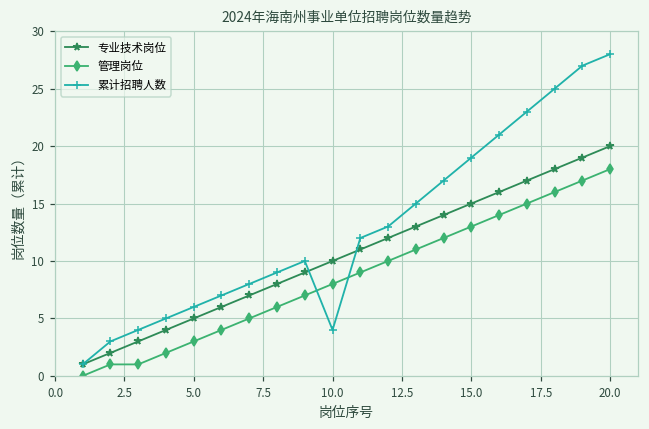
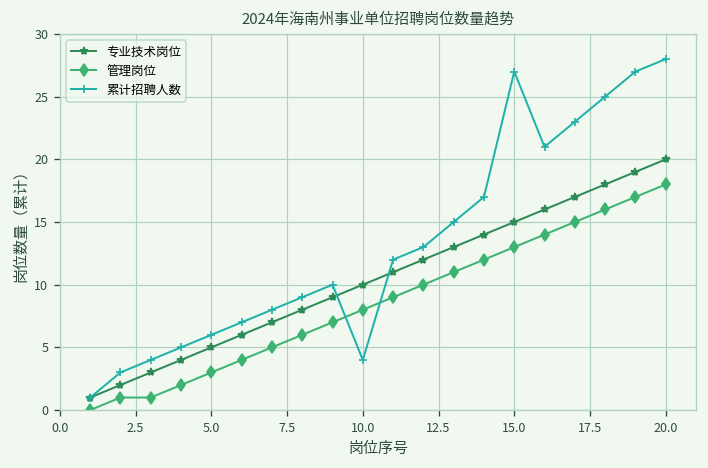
累计招聘人数, 15.0: 19 -> 27
